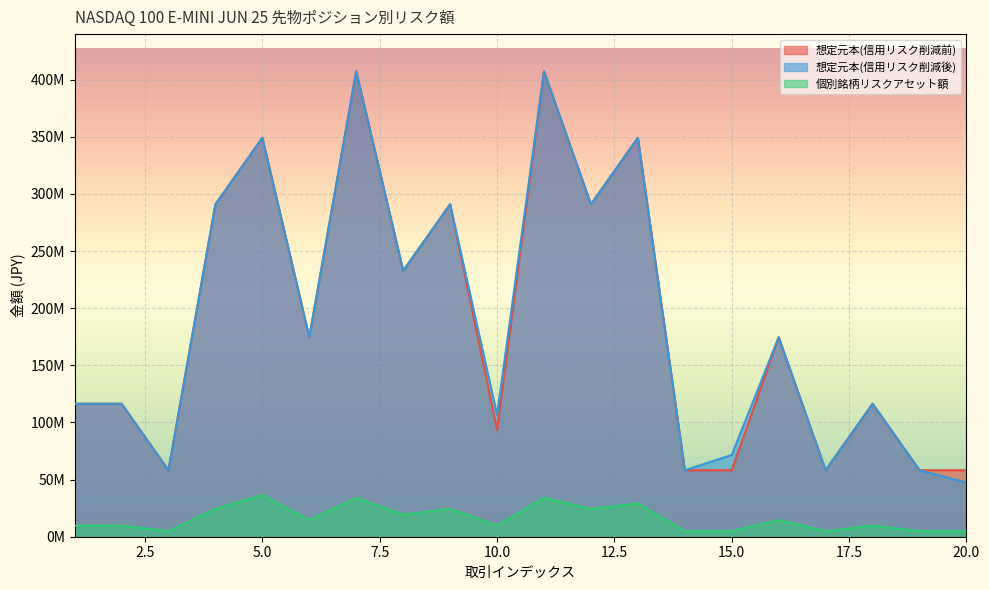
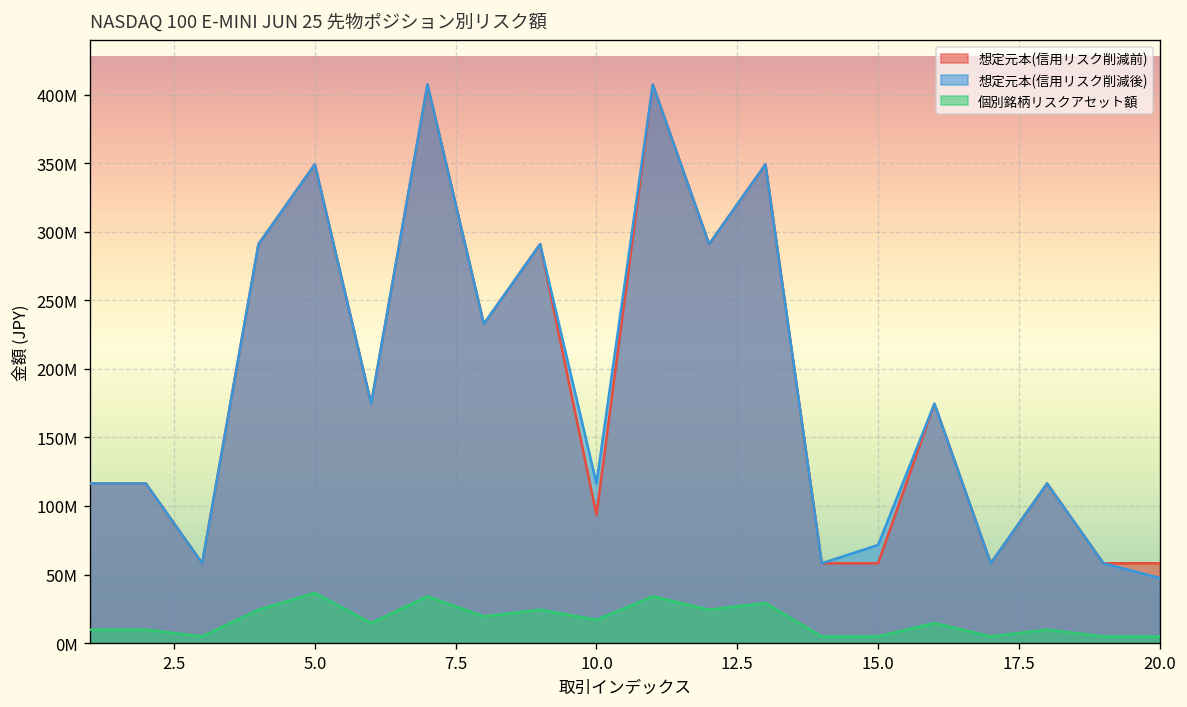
想定元本(信用リスク削減後), 10.0: 106000000 -> 116000000
個別銘柄リスクアセット額, 10.0: 10000000 -> 17000000
